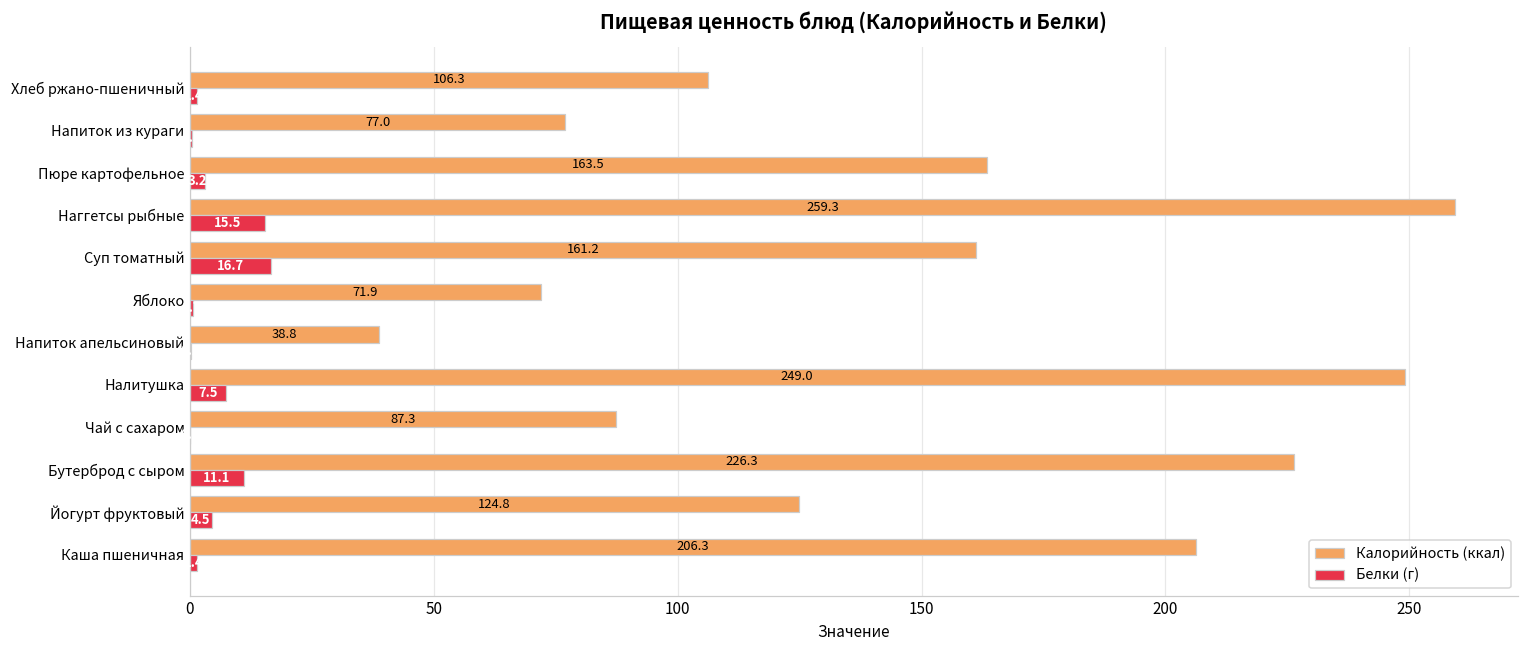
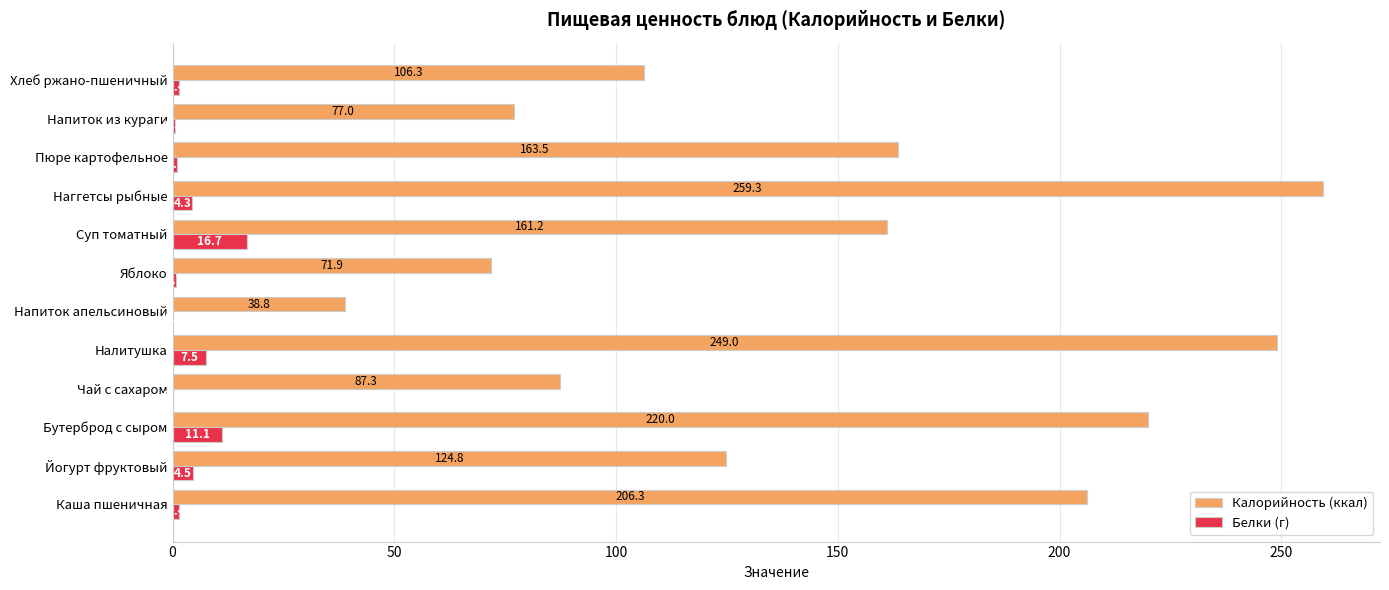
Белки (г), Пюре картофельное: 3 -> 1
Белки (г), Наггетсы рыбные: 15.5 -> 4.3
Калорийность (ккал), Бутерброд с сыром: 226.3 -> 220.0
